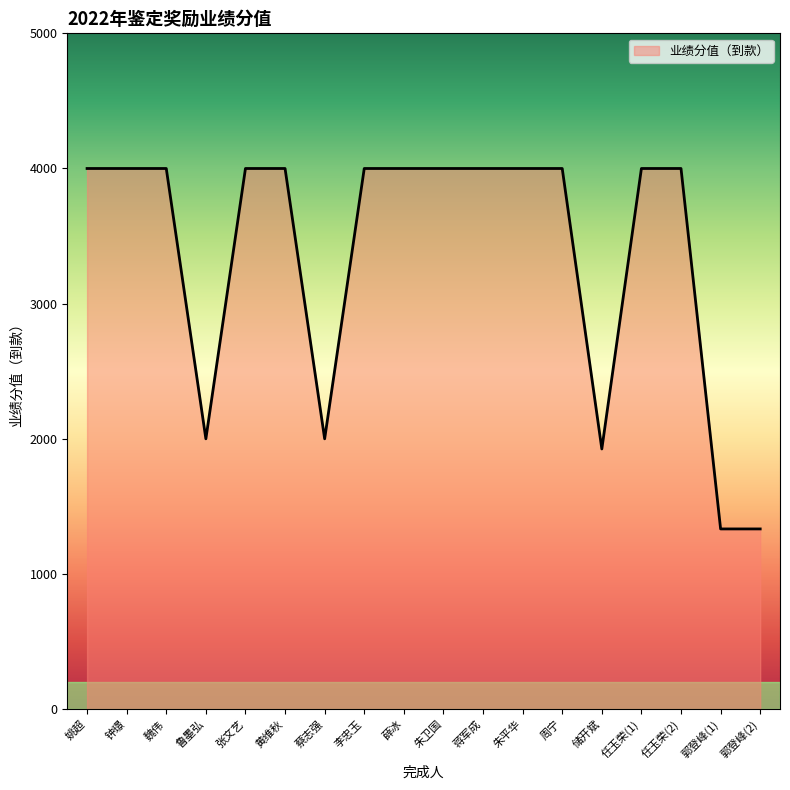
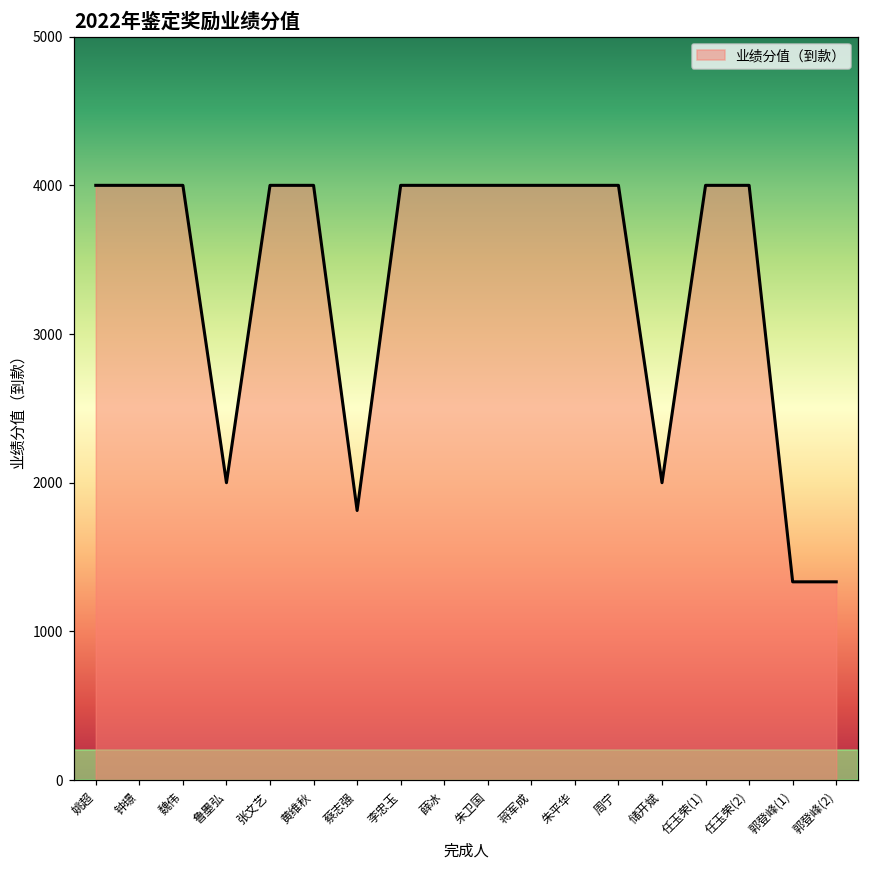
蔡志强: 2000 -> 1810
储开斌: 1930 -> 2000
